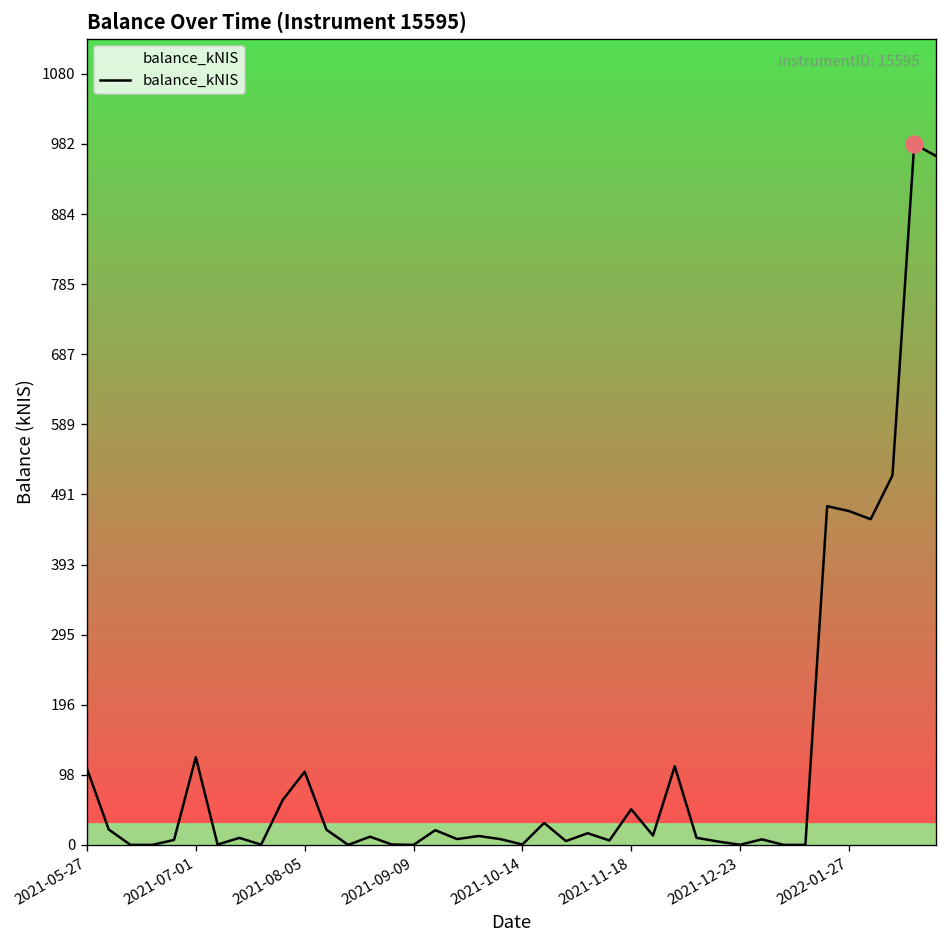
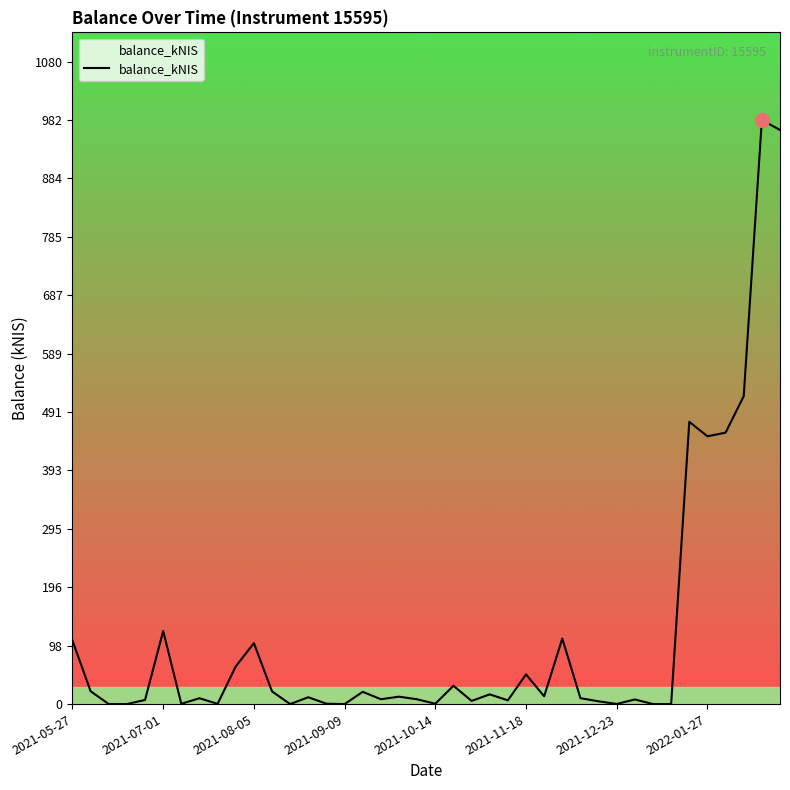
balance_kNIS, 2022-01-27: 470 -> 450
